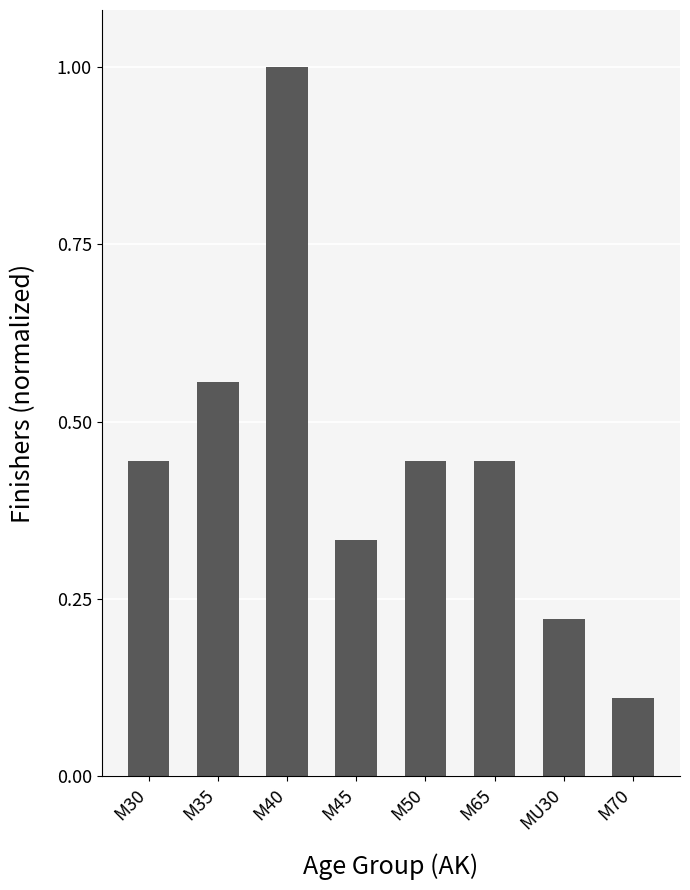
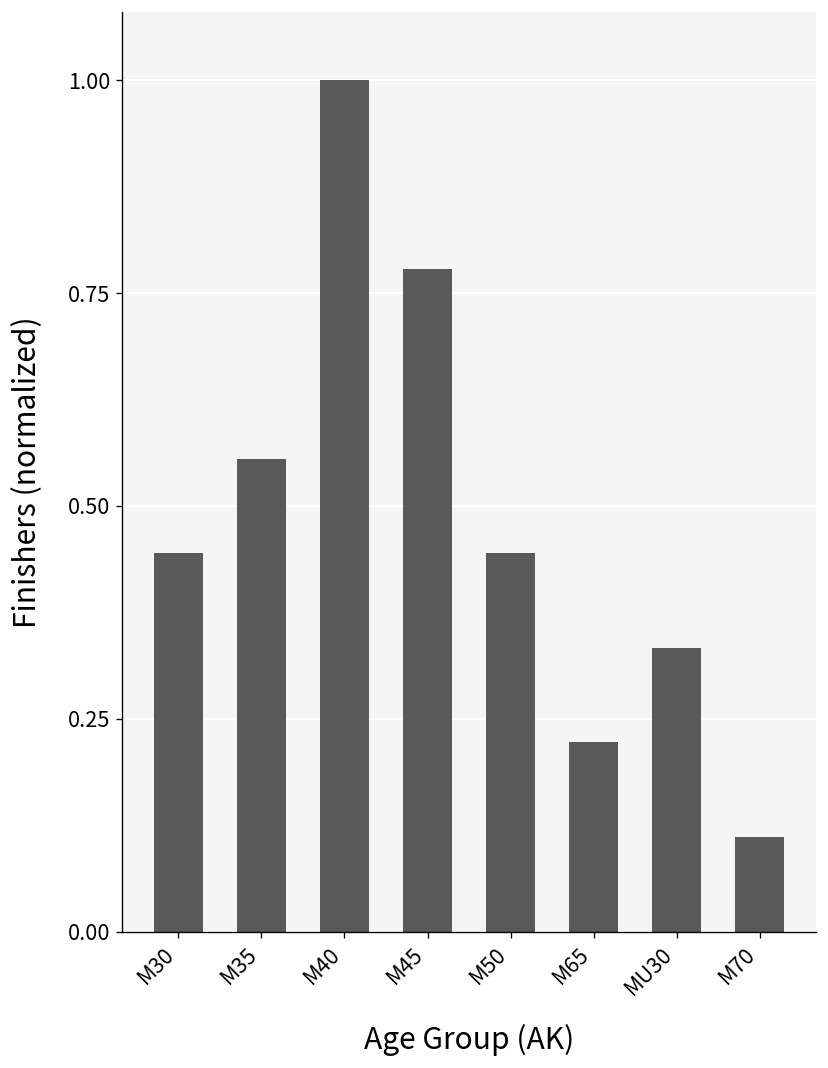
M45: 0.33 -> 0.78
M65: 0.44 -> 0.22
MU30: 0.22 -> 0.33
